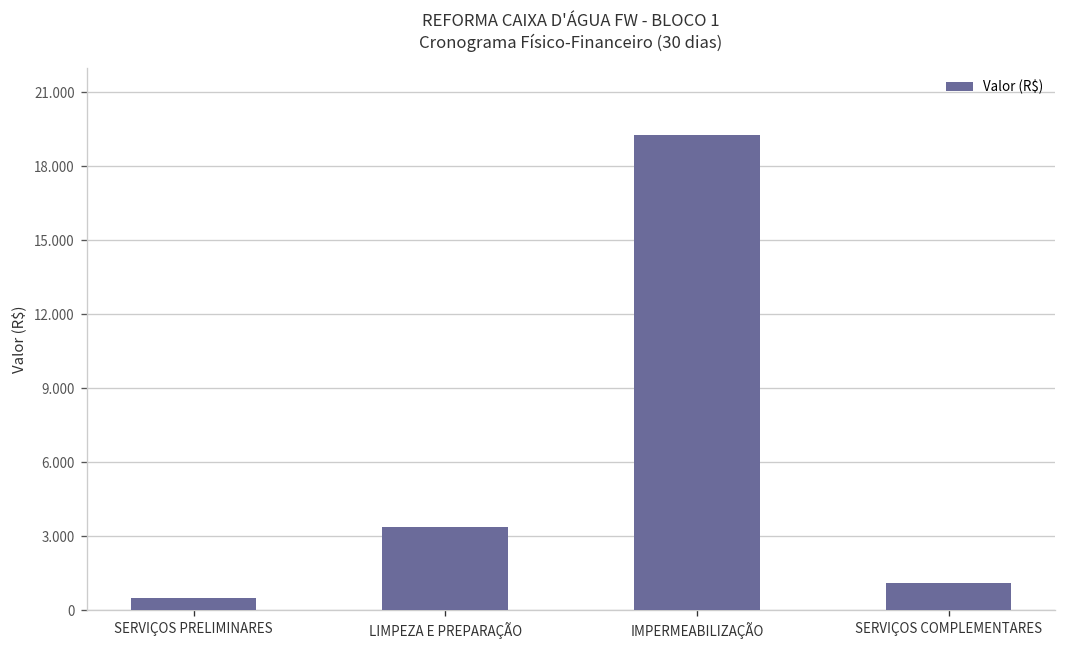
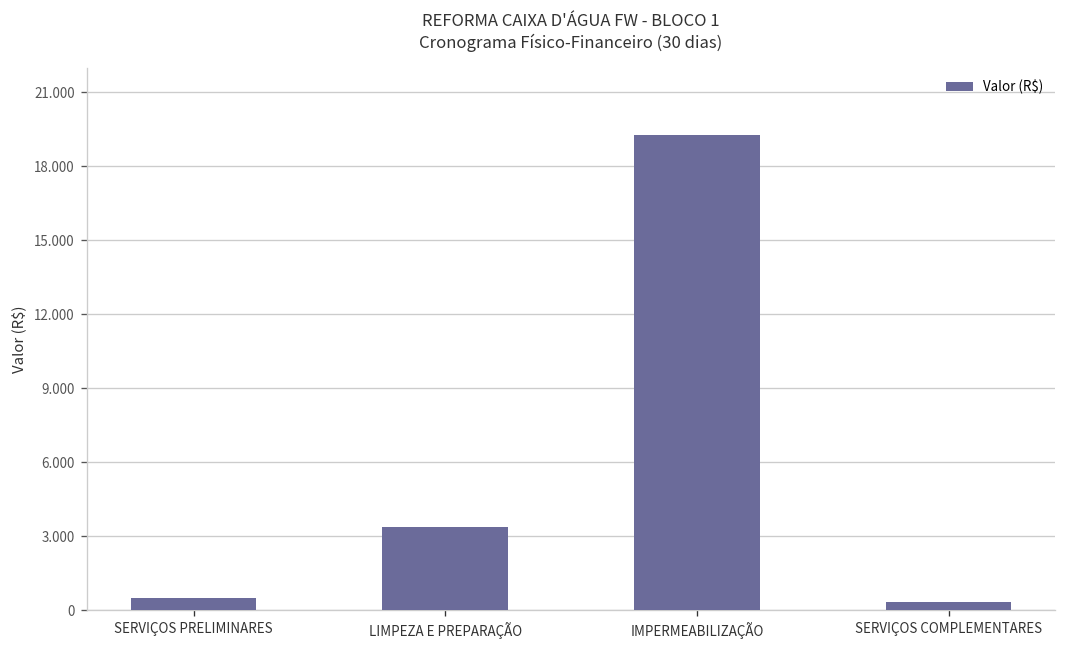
SERVIÇOS COMPLEMENTARES: 1.1 -> 0.3
